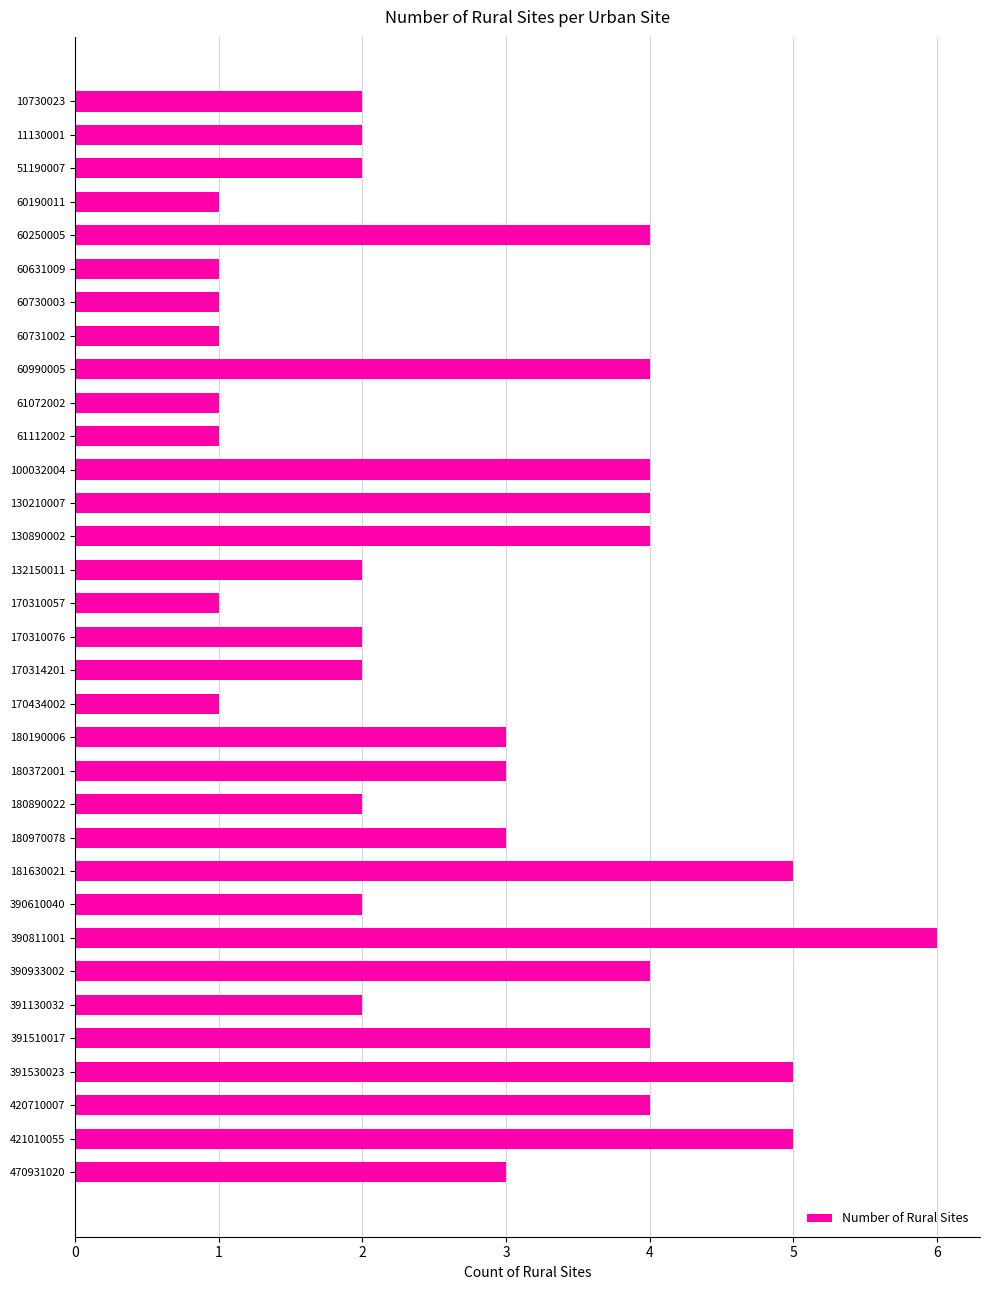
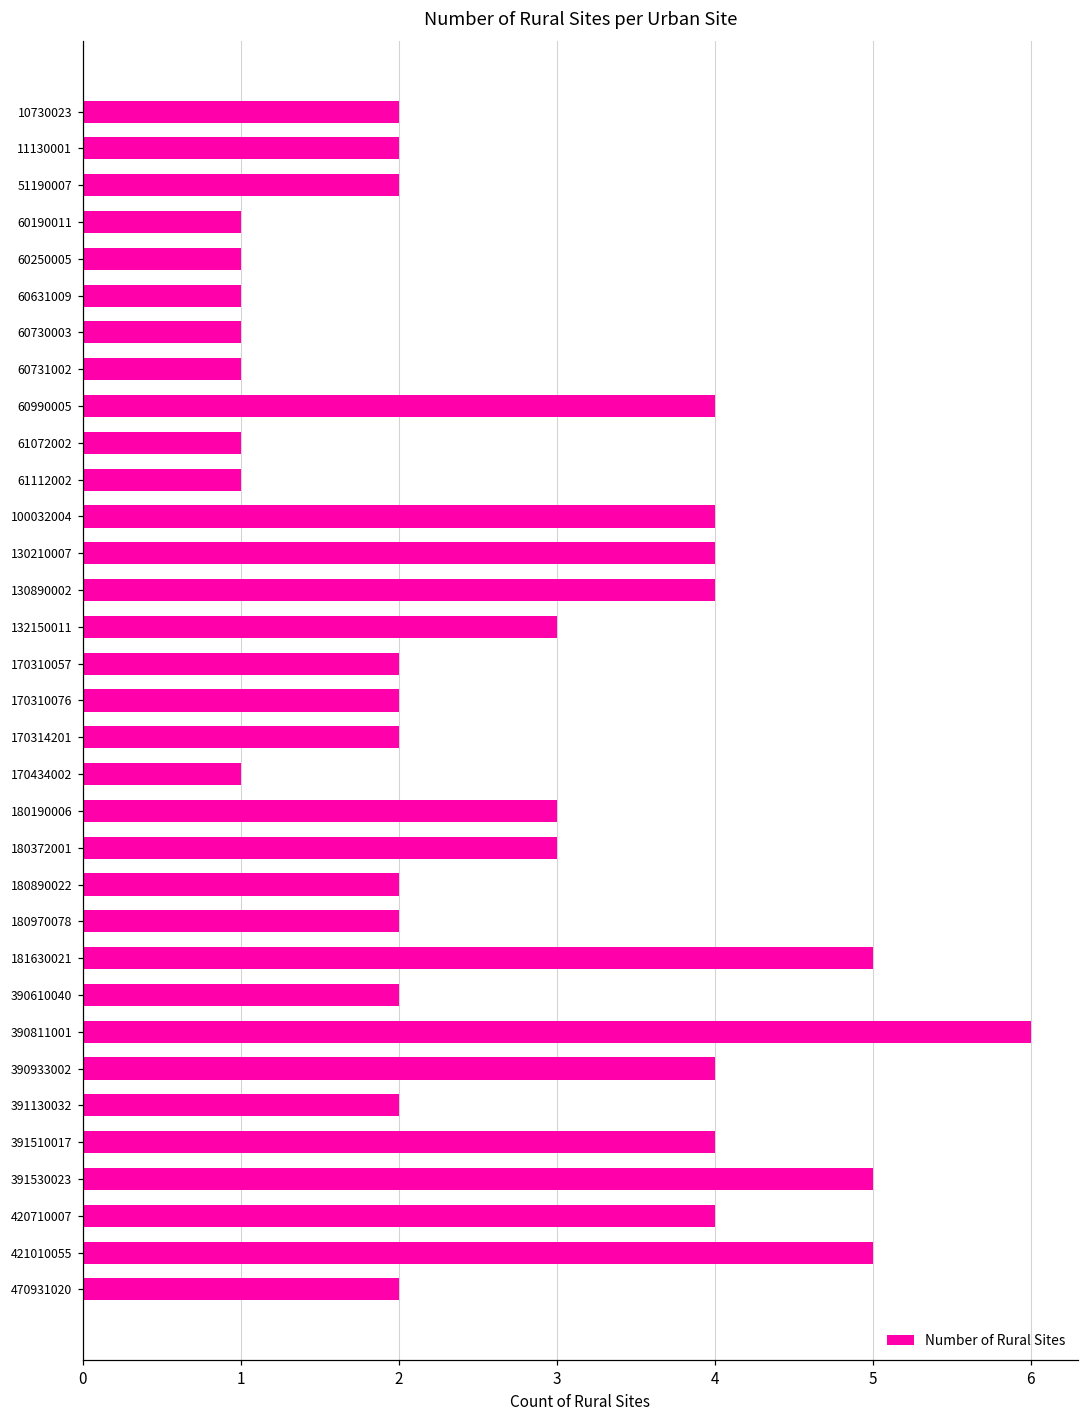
60250005: 4 -> 1
132150011: 2 -> 3
170310057: 1 -> 2
180970078: 3 -> 2
470931020: 3 -> 2
